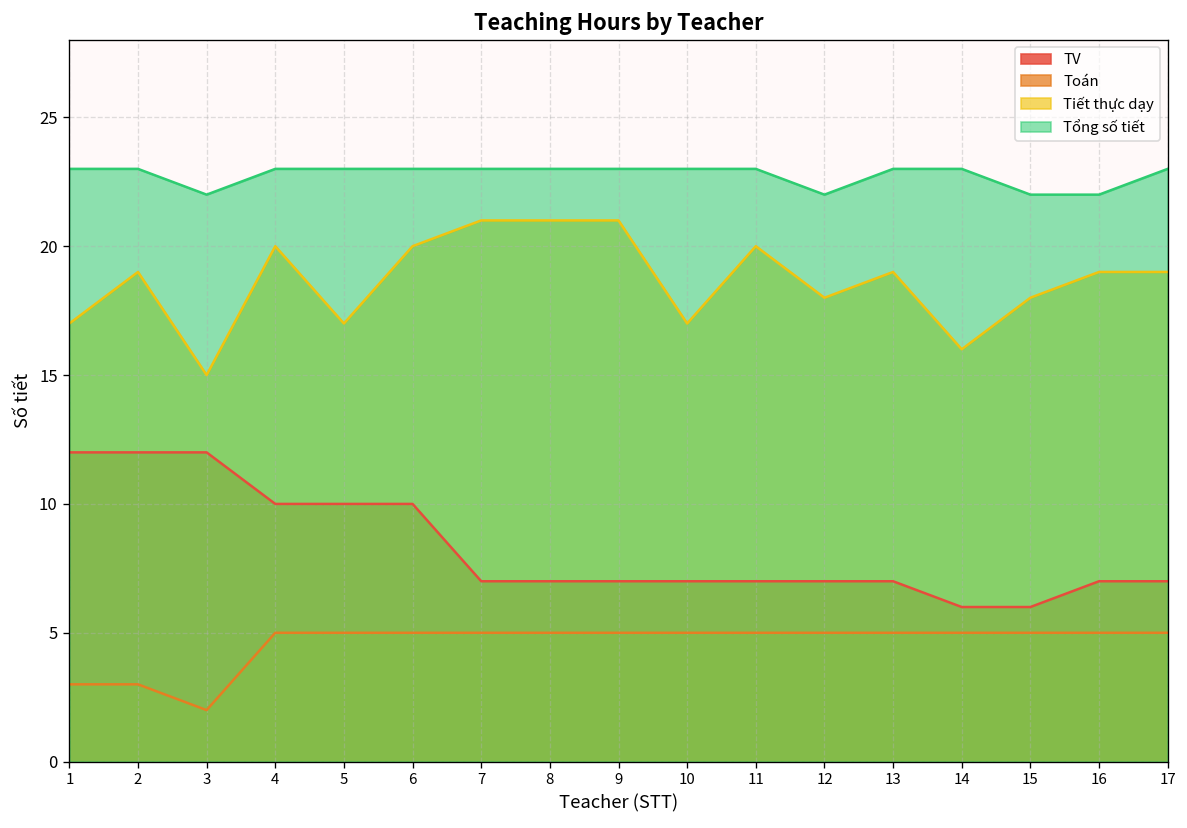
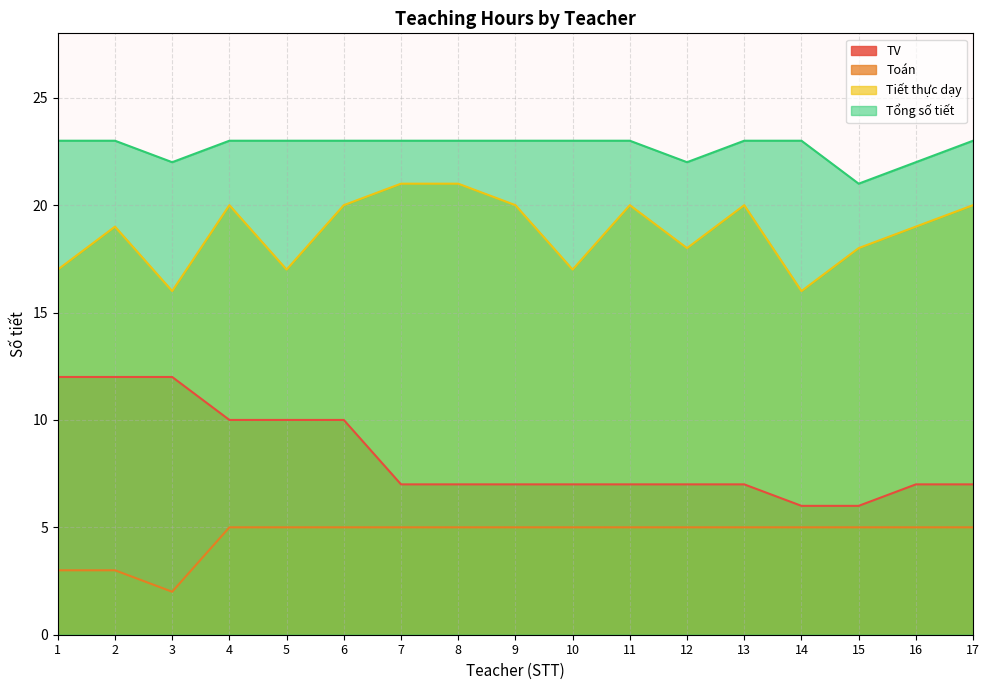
Tiết thực dạy, 3: 15 -> 16
Tiết thực dạy, 9: 21 -> 20
Tiết thực dạy, 13: 19 -> 20
Tổng số tiết, 15: 22 -> 21
Tiết thực dạy, 17: 19 -> 20
